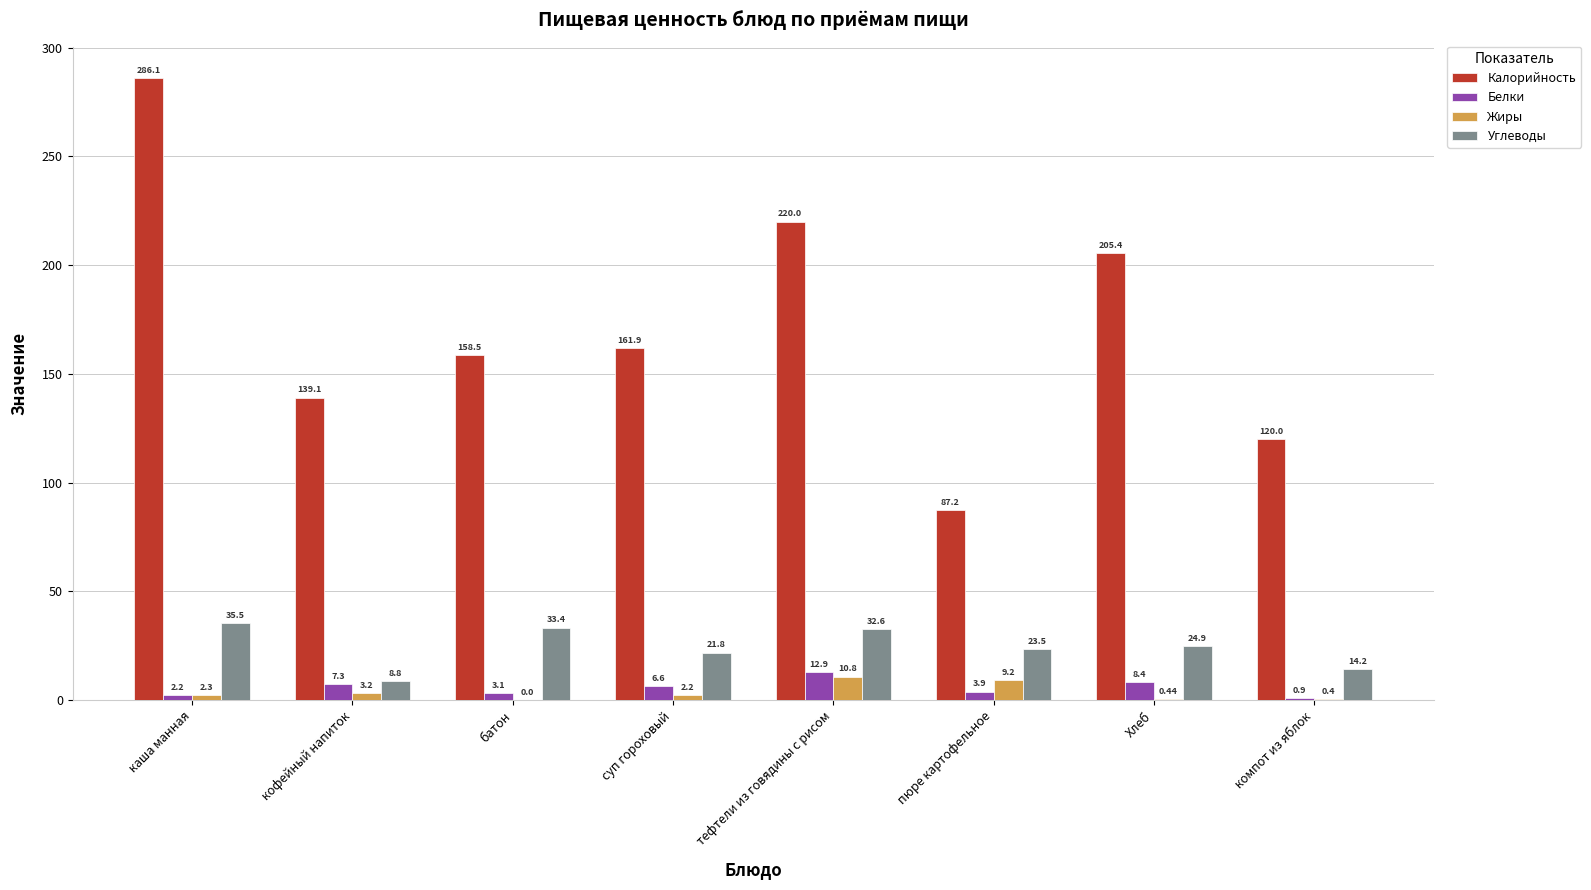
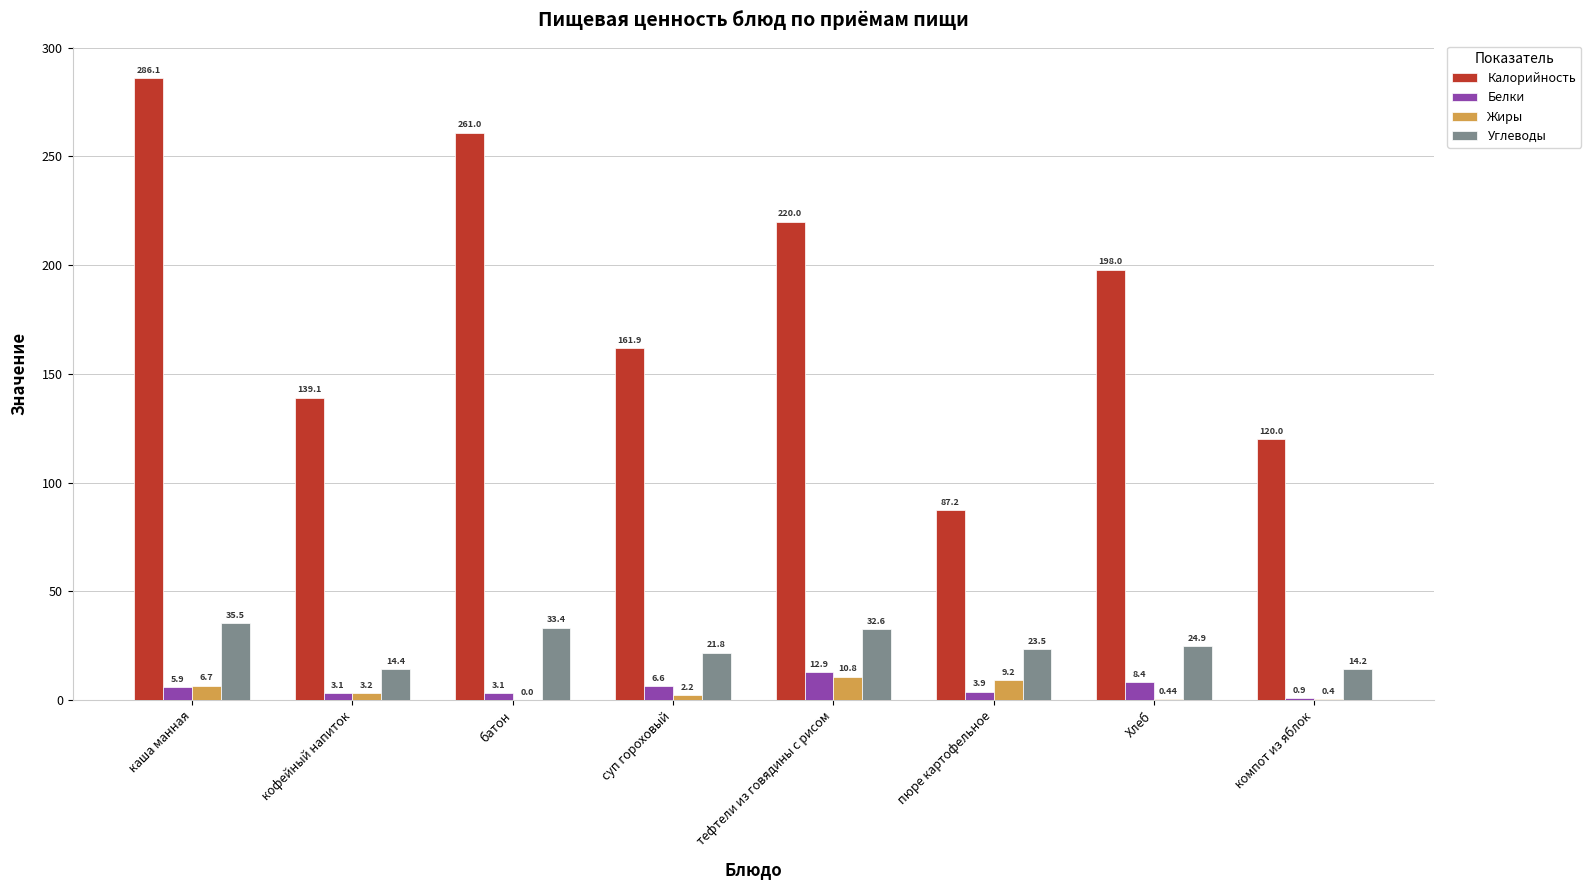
Белки, каша манная: 2.2 -> 5.9
Жиры, каша манная: 2.3 -> 6.7
Белки, кофейный напиток: 7.3 -> 3.1
Углеводы, кофейный напиток: 8.8 -> 14.4
Калорийность, батон: 158.5 -> 261.0
Калорийность, Хлеб: 205.4 -> 198.0
